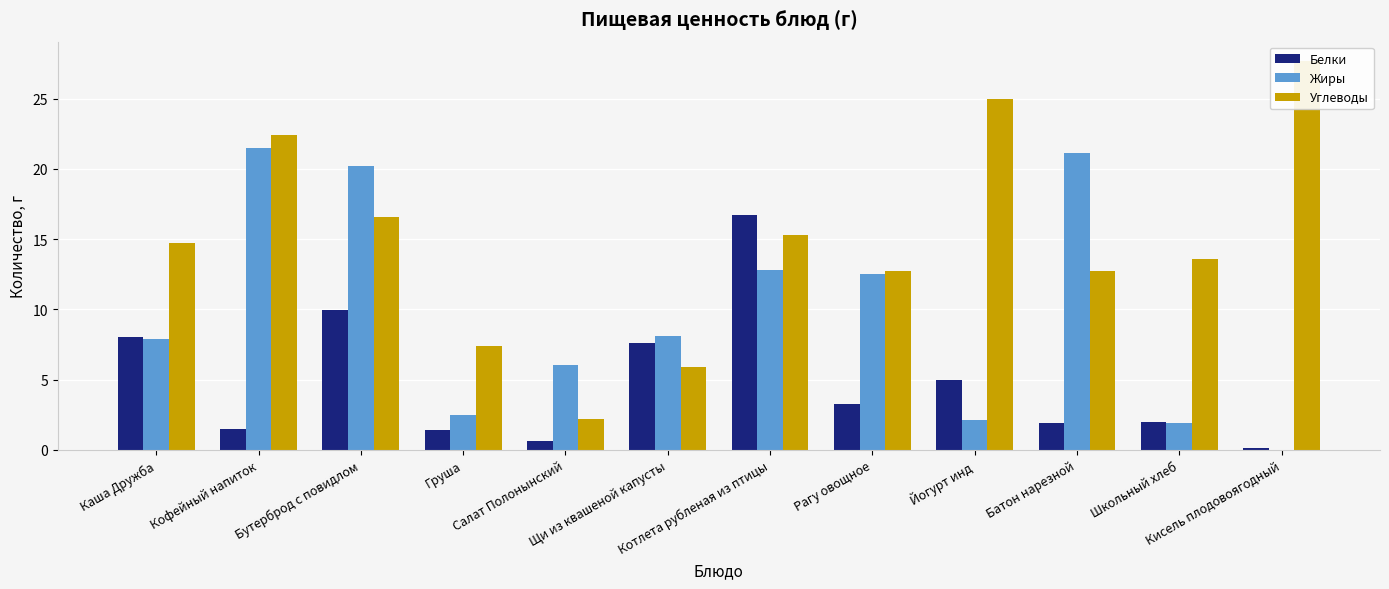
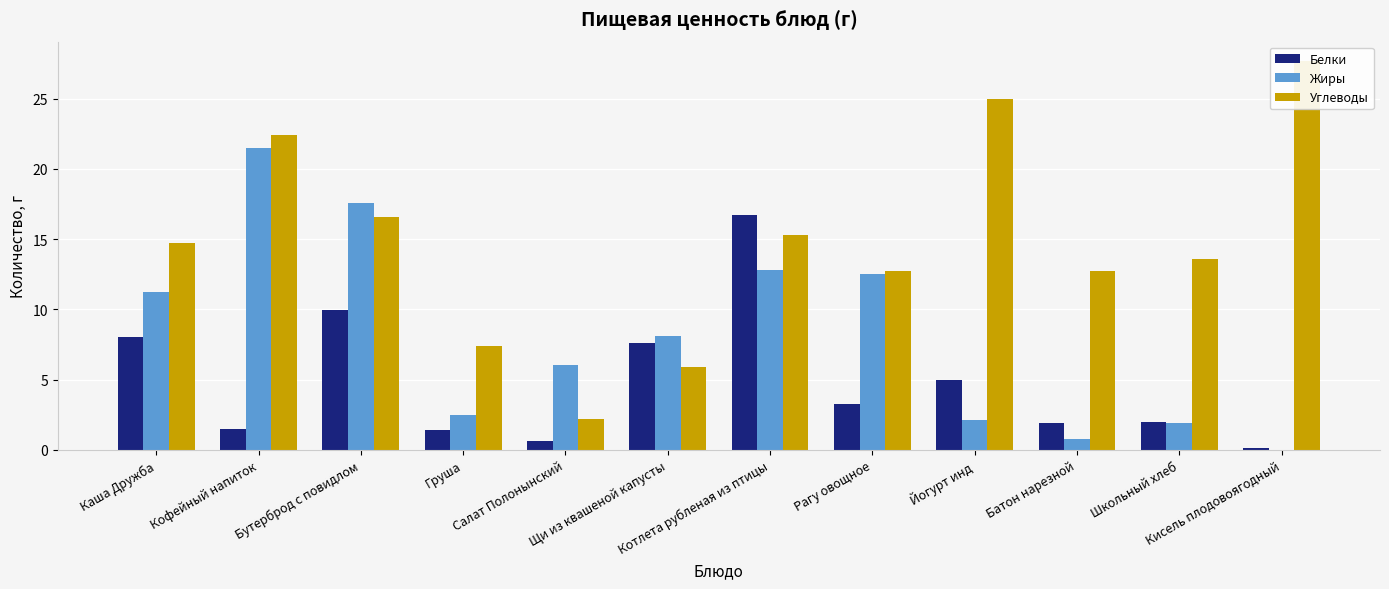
Жиры, Каша Дружба: 7.9 -> 11.2
Жиры, Бутерброд с повидлом: 20.2 -> 17.6
Жиры, Батон нарезной: 21.1 -> 0.8
